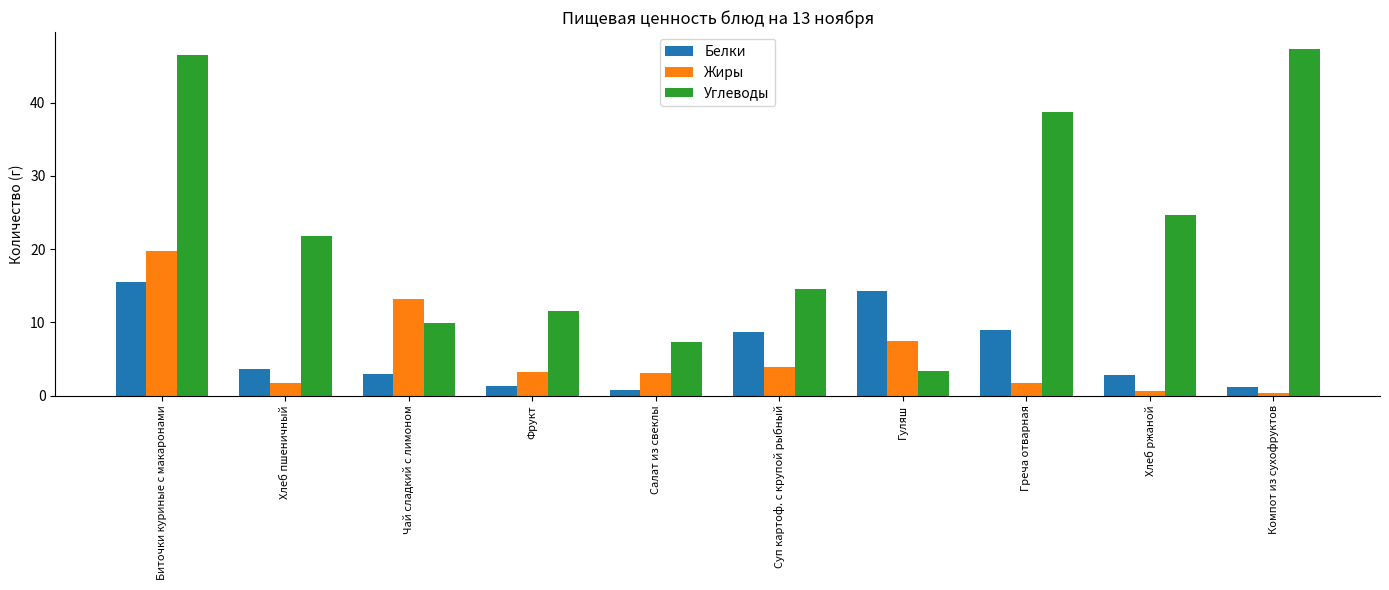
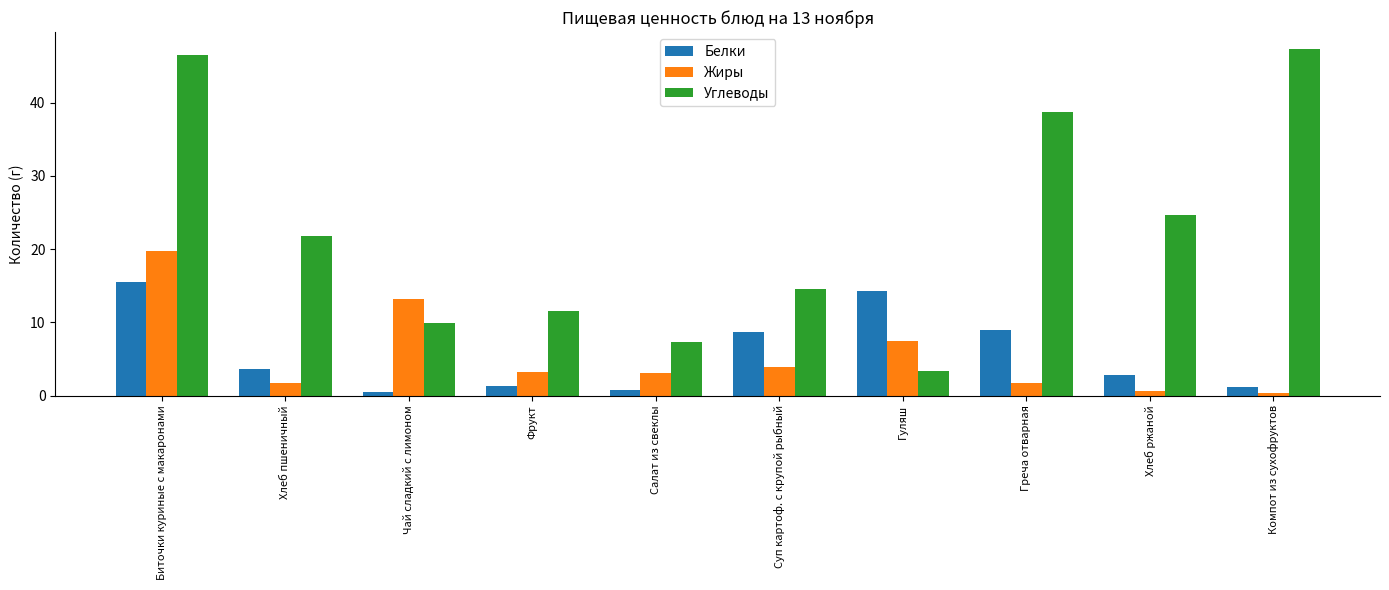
Белки, Чай сладкий с лимоном: 3 -> 1
